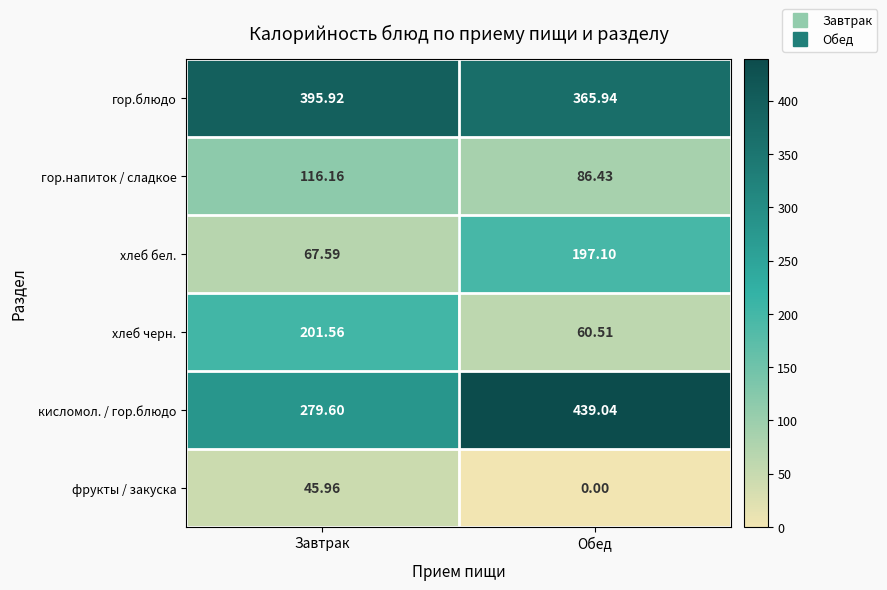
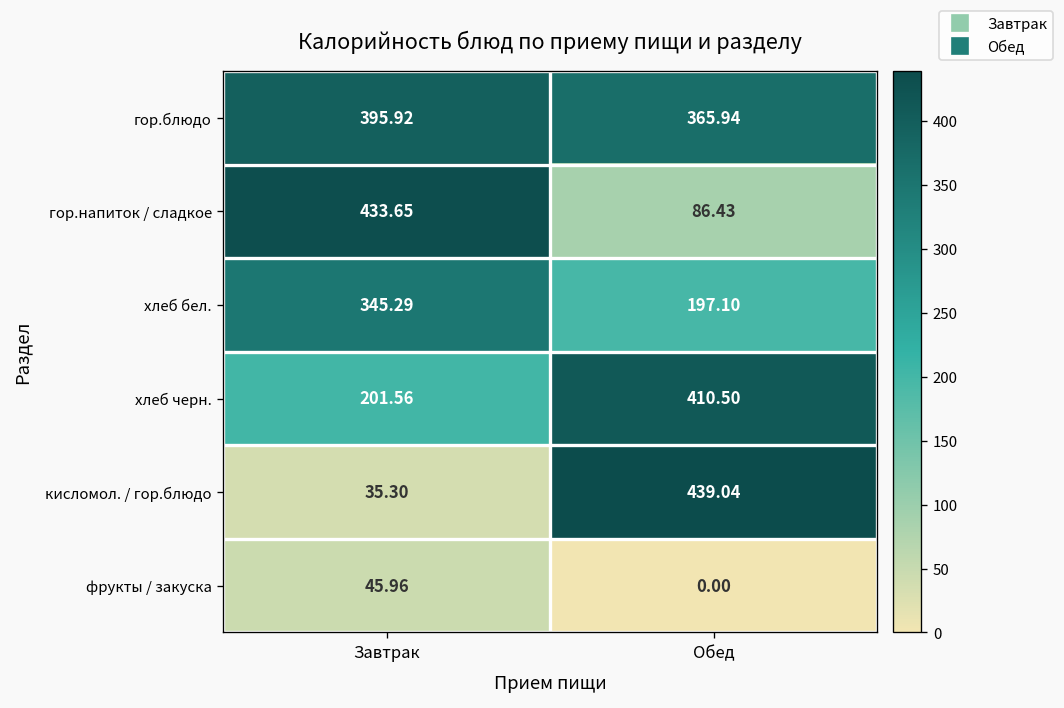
гор.напиток / сладкое, Завтрак: 116.16 -> 433.65
хлеб бел., Завтрак: 67.59 -> 345.29
хлеб черн., Обед: 60.51 -> 410.50
кисломол. / гор.блюдо, Завтрак: 279.60 -> 35.30
